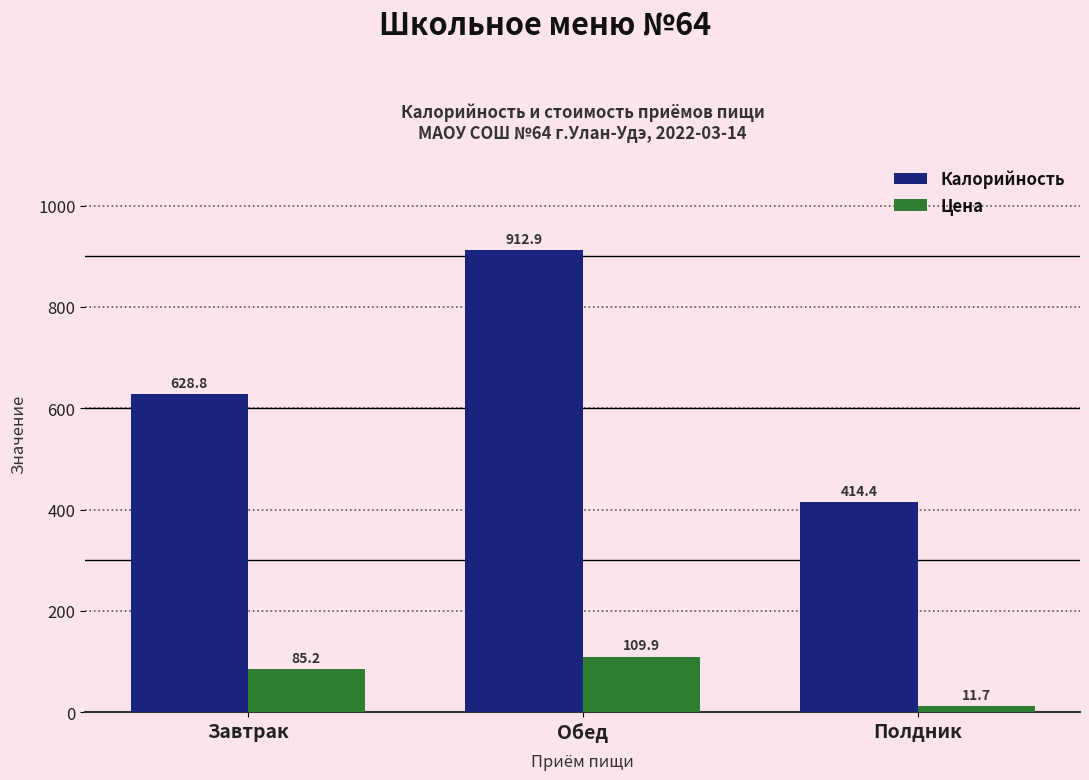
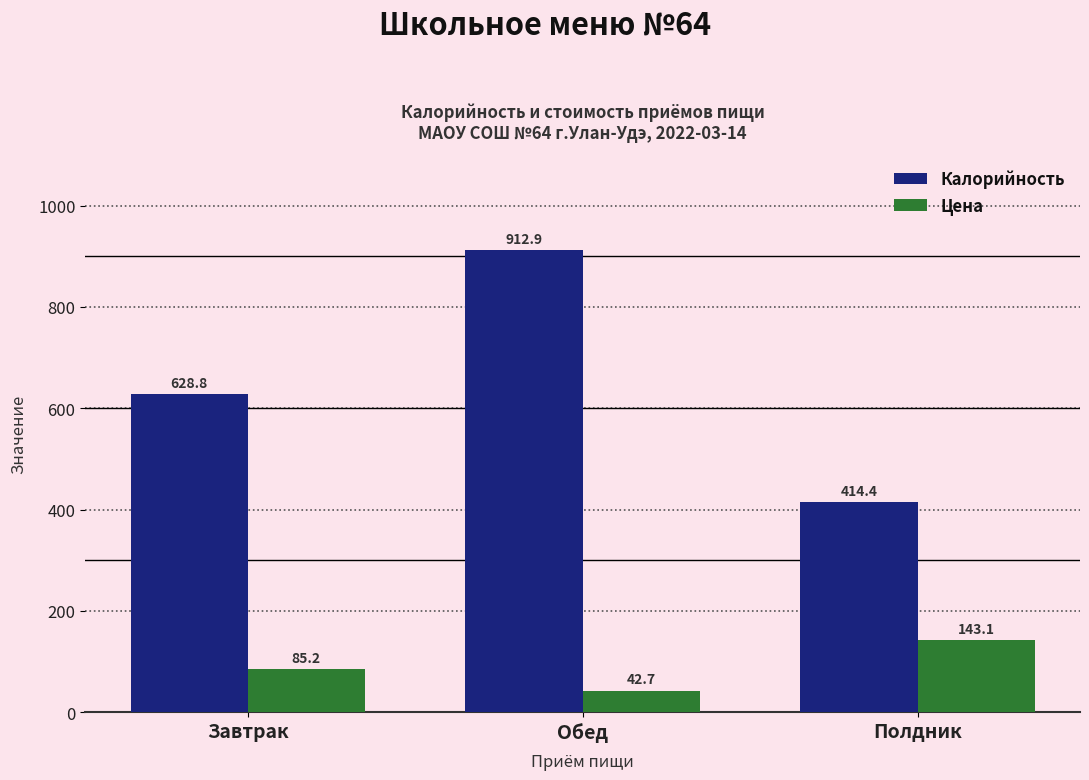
Цена, Обед: 109.9 -> 42.7
Цена, Полдник: 11.7 -> 143.1
